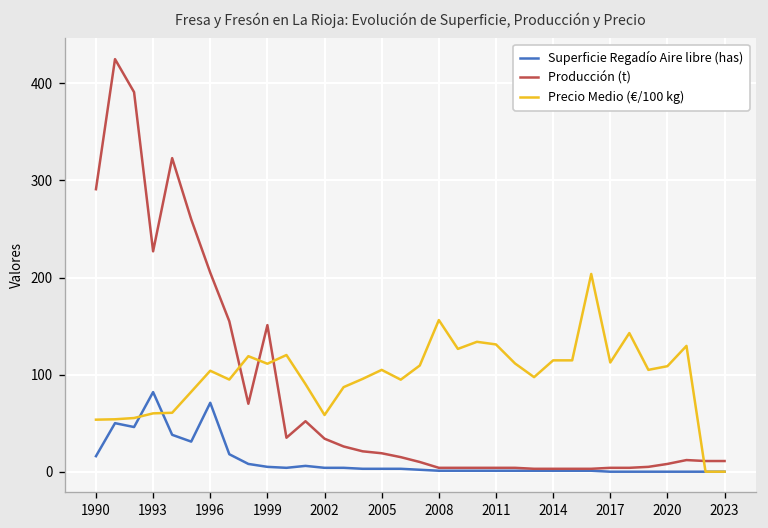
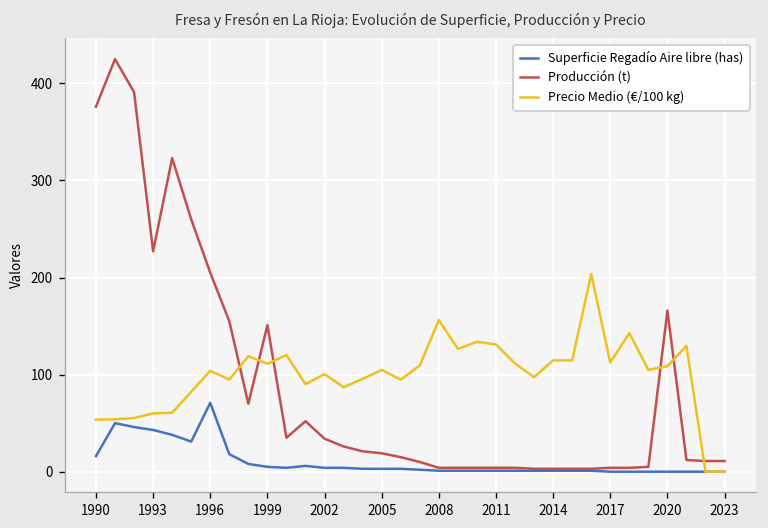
Producción (t), 1990: 290 -> 380
Superficie Regadío Aire libre (has), 1993: 80 -> 40
Precio Medio (€/100 kg), 2002: 60 -> 100
Producción (t), 2020: 10 -> 170
